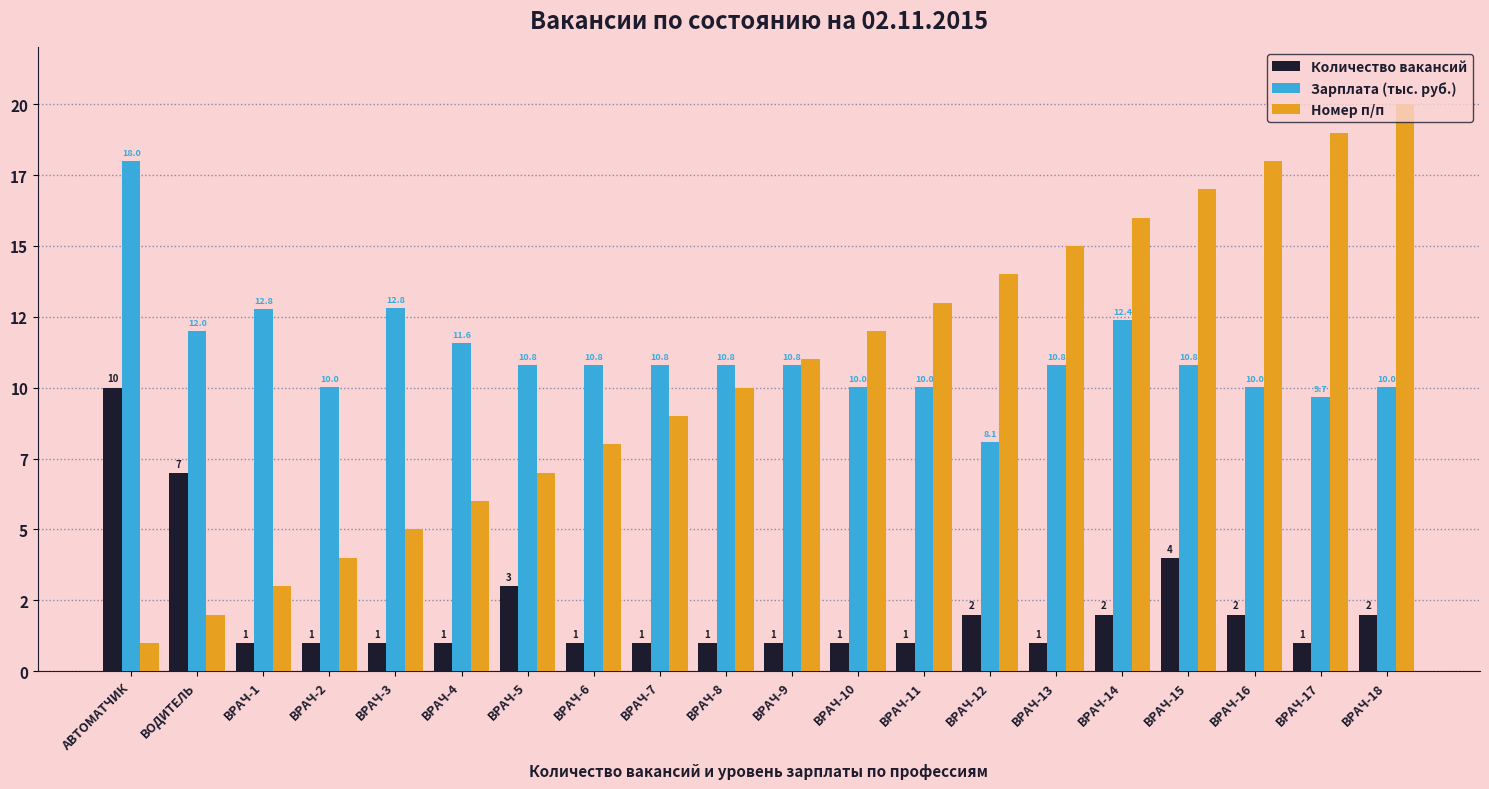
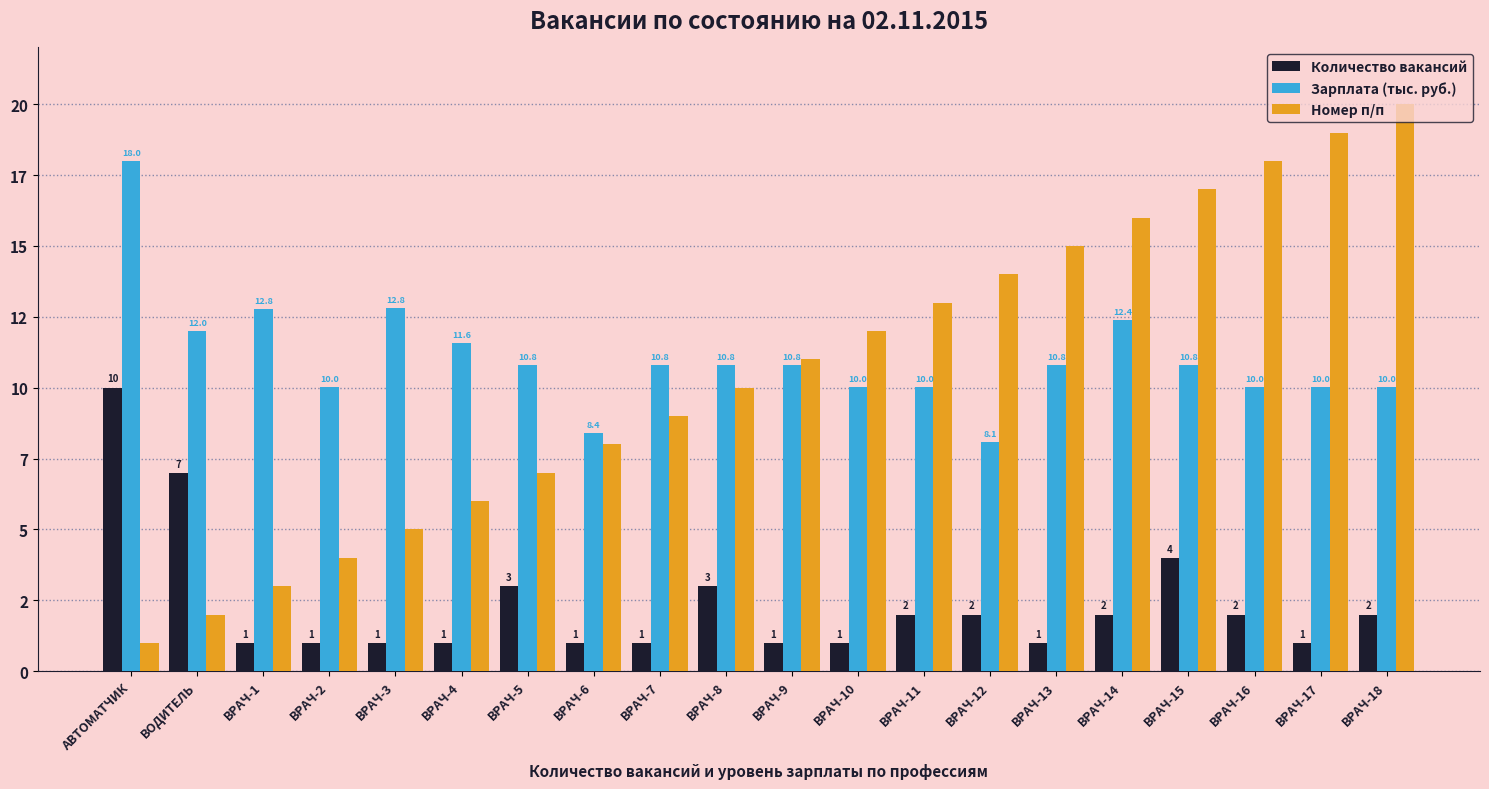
Зарплата (тыс. руб.), ВРАЧ-6: 10.8 -> 8.4
Количество вакансий, ВРАЧ-8: 1 -> 3
Количество вакансий, ВРАЧ-11: 1 -> 2
Зарплата (тыс. руб.), ВРАЧ-17: 9.7 -> 10.0
